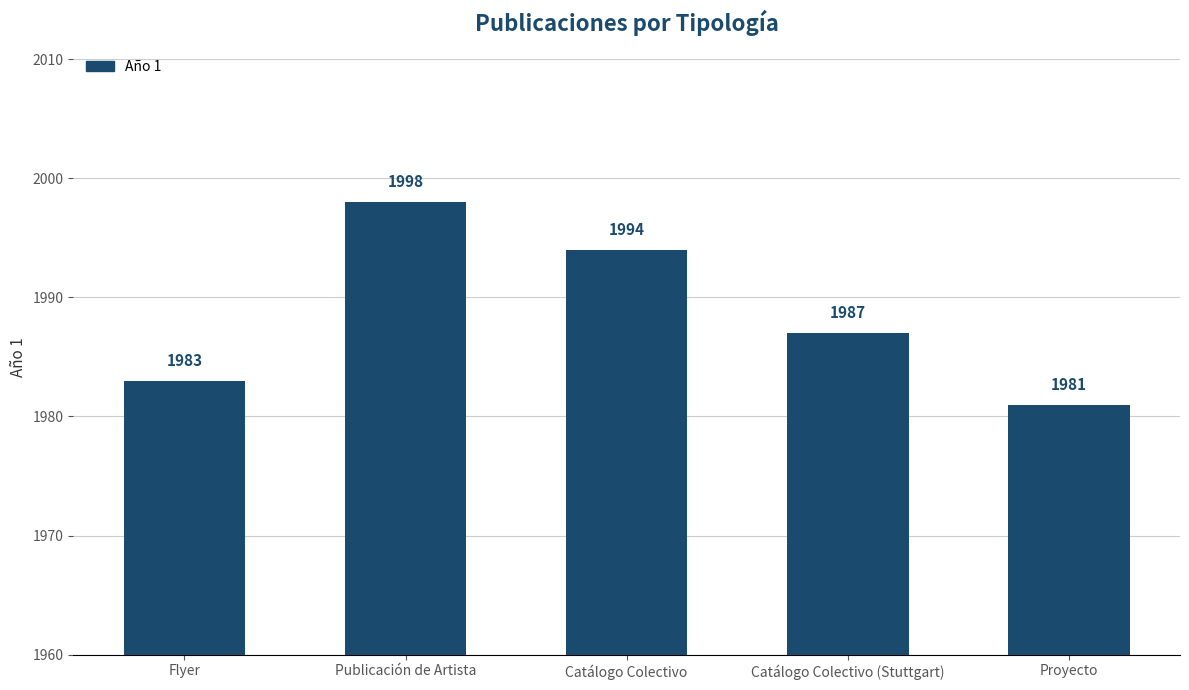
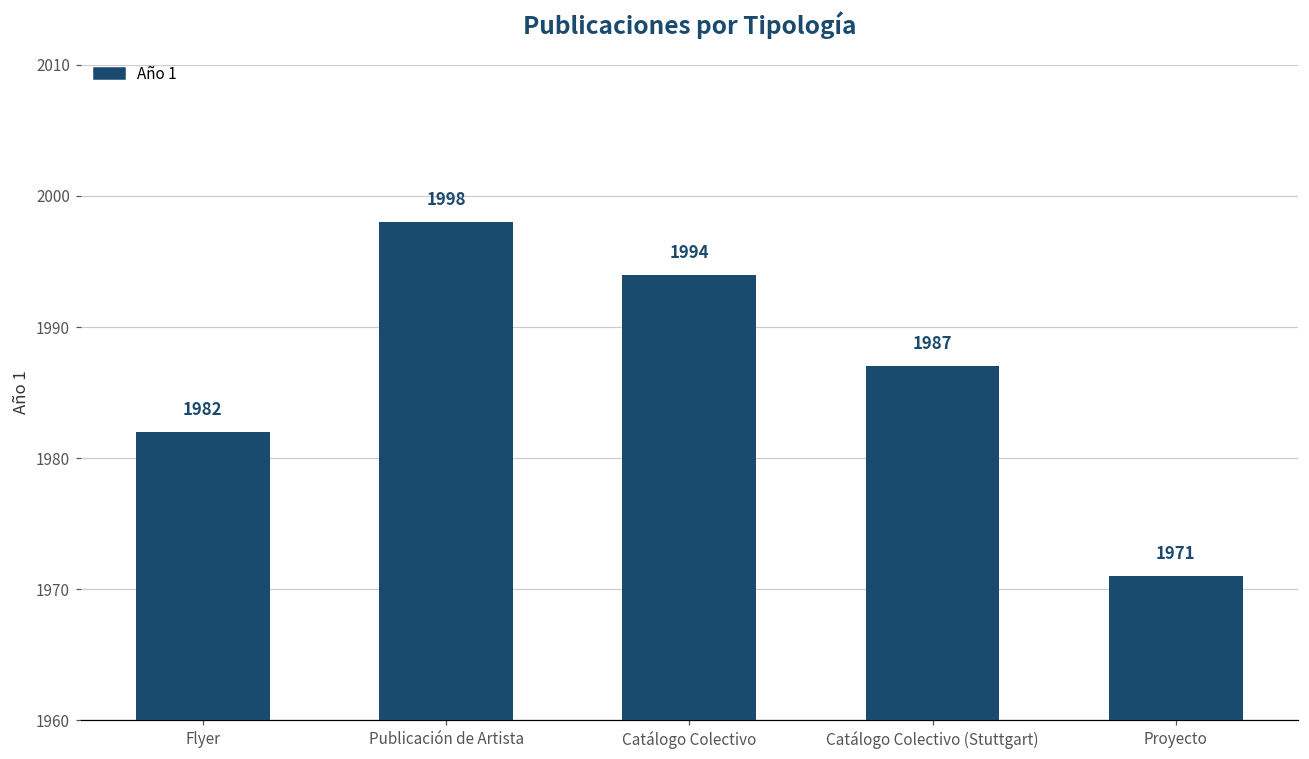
Flyer: 1983 -> 1982
Proyecto: 1981 -> 1971
